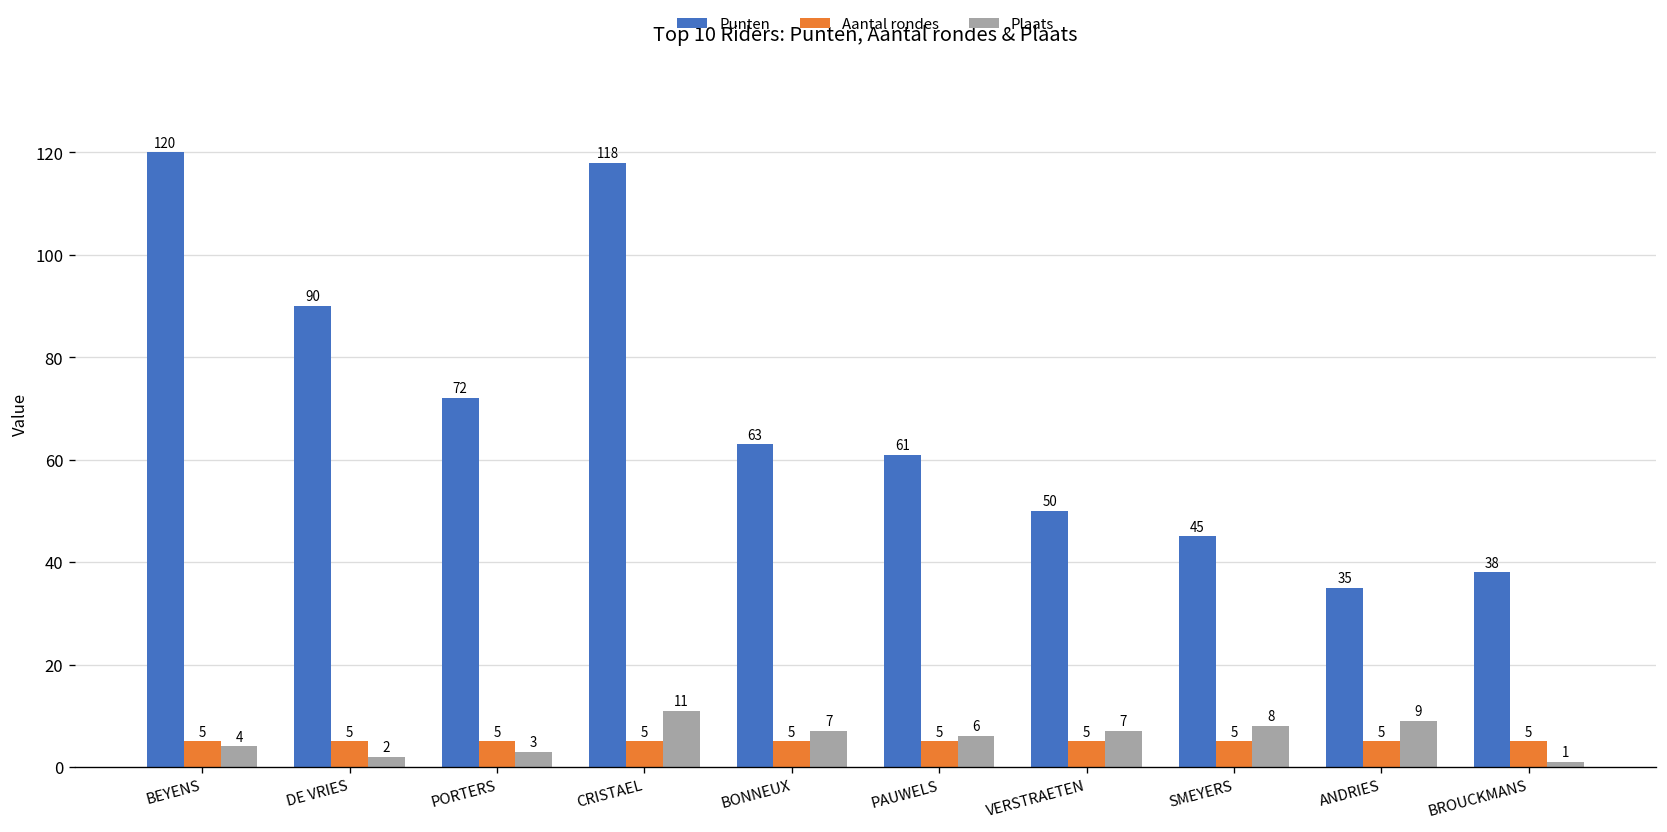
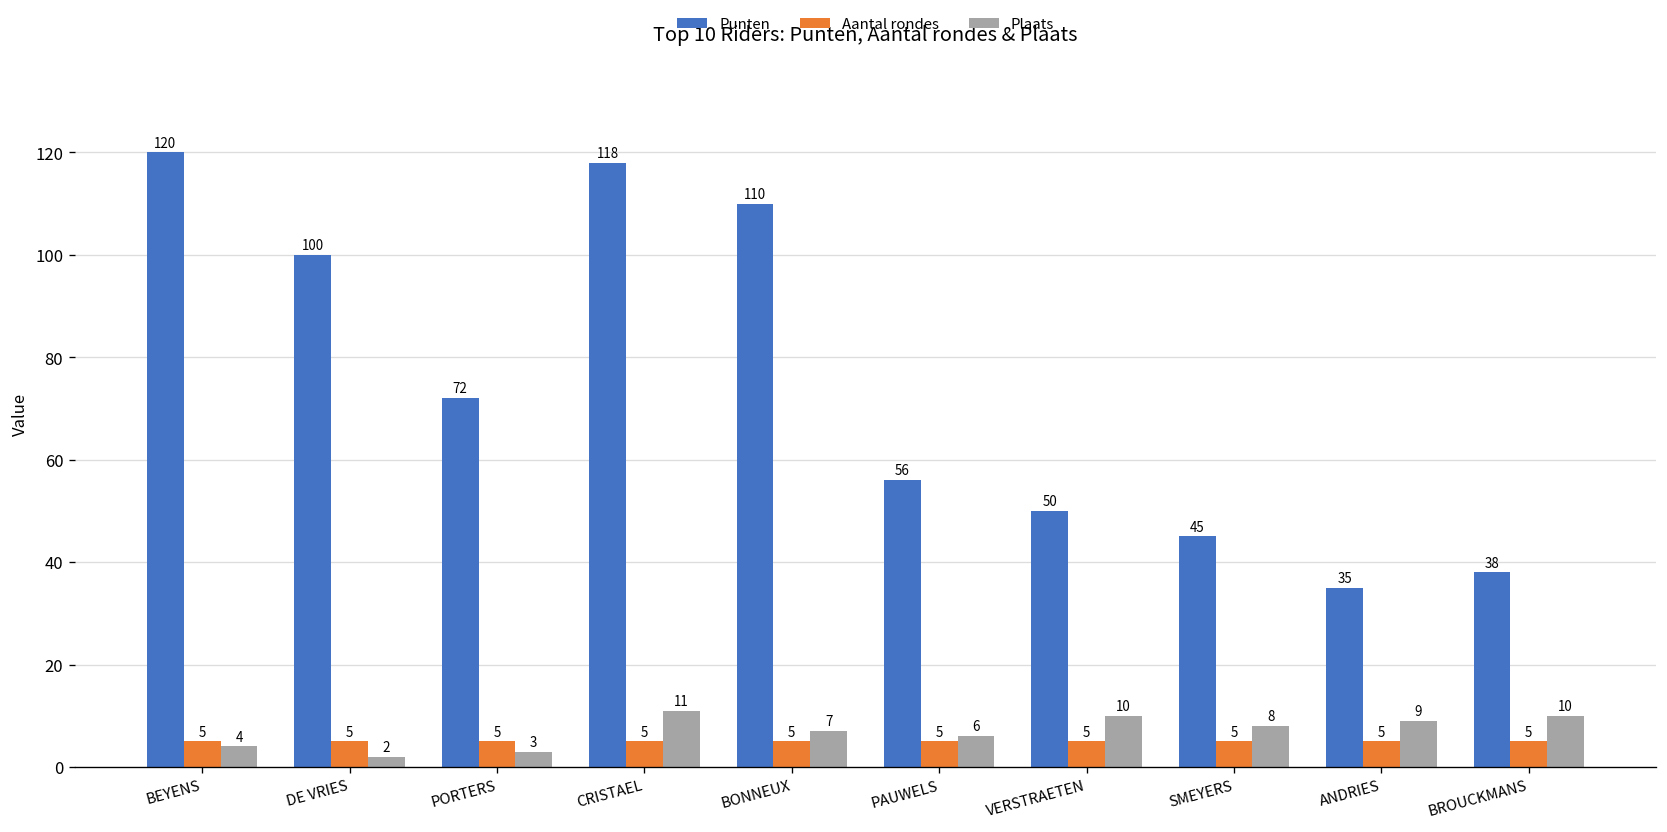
Punten, DE VRIES: 90 -> 100
Punten, BONNEUX: 63 -> 110
Punten, PAUWELS: 61 -> 56
Plaats, VERSTRAETEN: 7 -> 10
Plaats, BROUCKMANS: 1 -> 10
